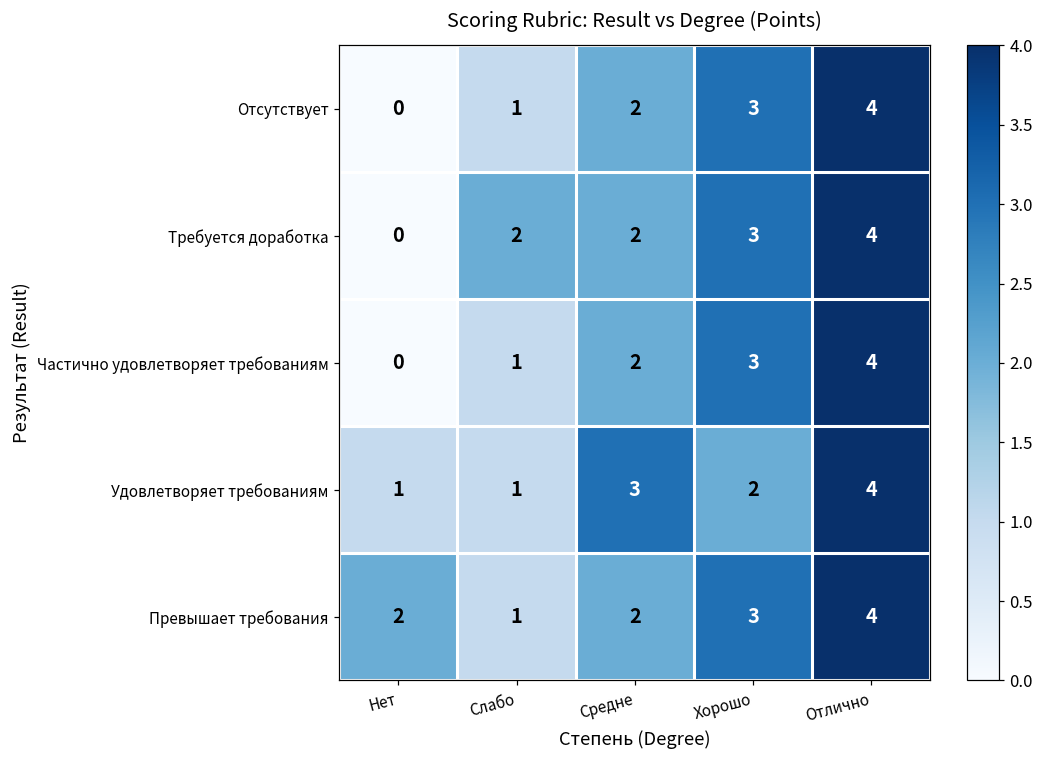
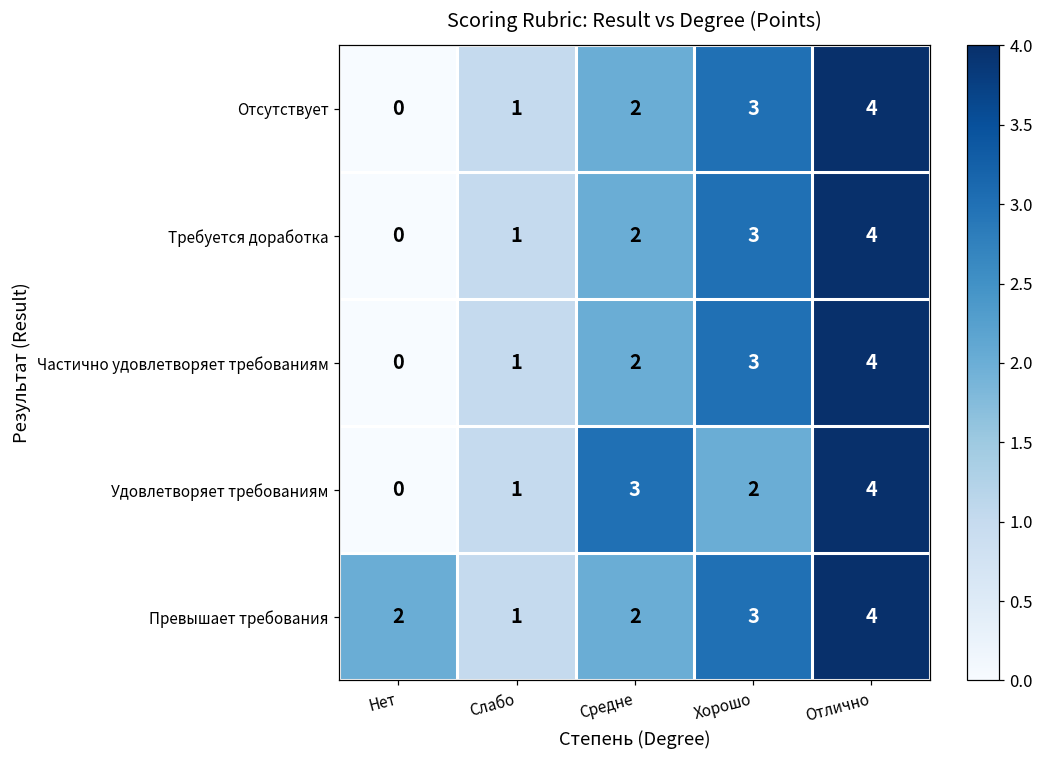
Требуется доработка, Слабо: 2 -> 1
Удовлетворяет требованиям, Нет: 1 -> 0
